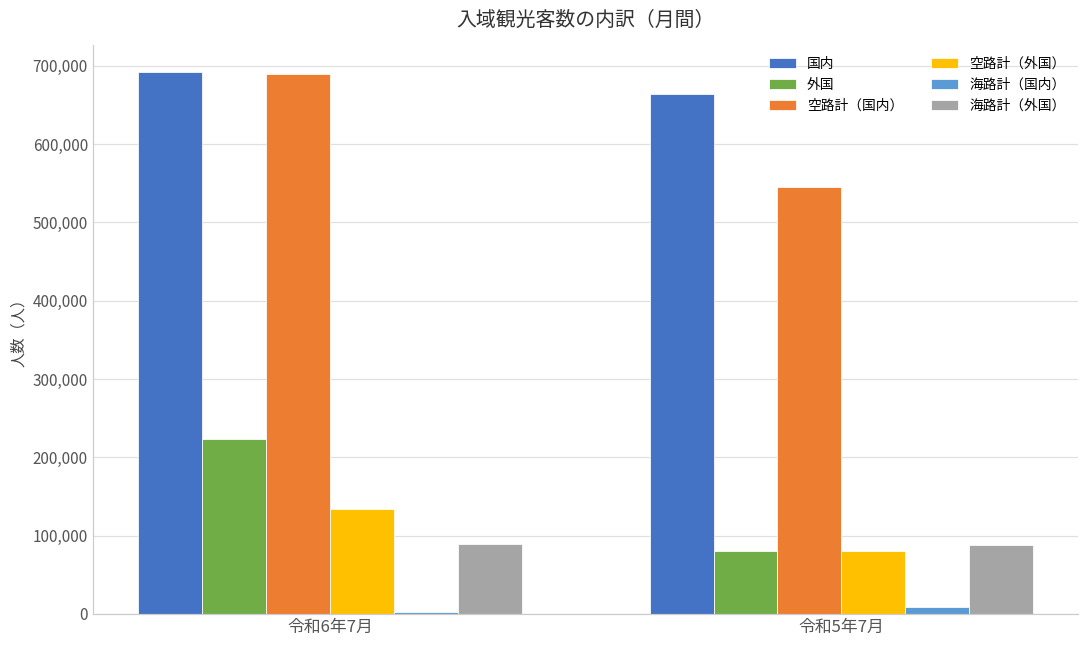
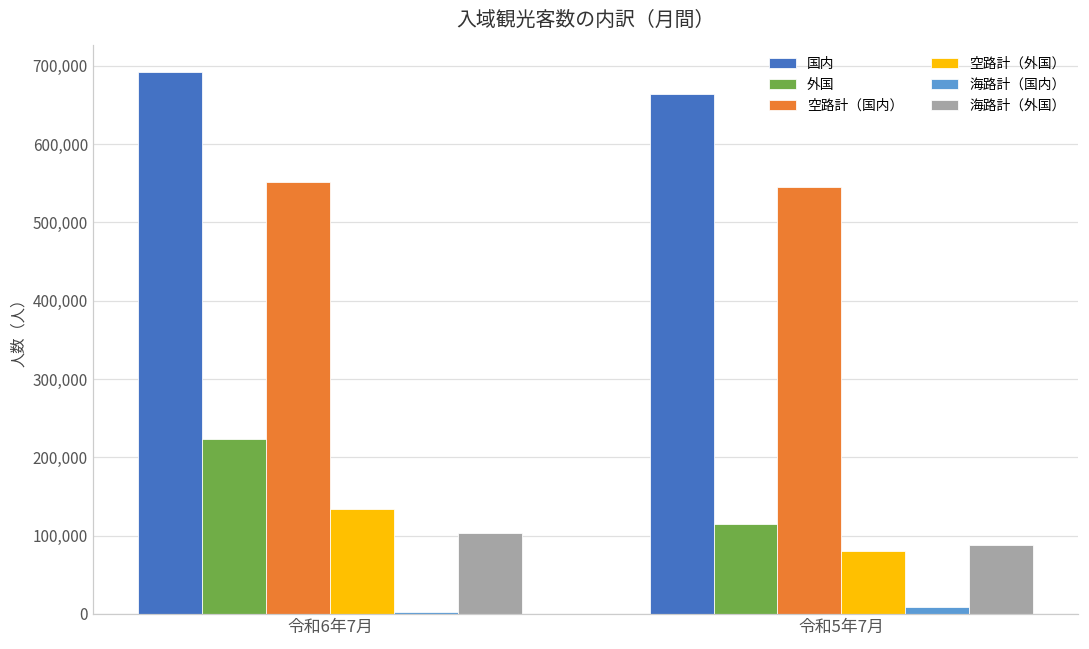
空路計（国内）, 令和6年7月: 690,000 -> 550,000
海路計（外国）, 令和6年7月: 90,000 -> 100,000
外国, 令和5年7月: 80,000 -> 120,000
